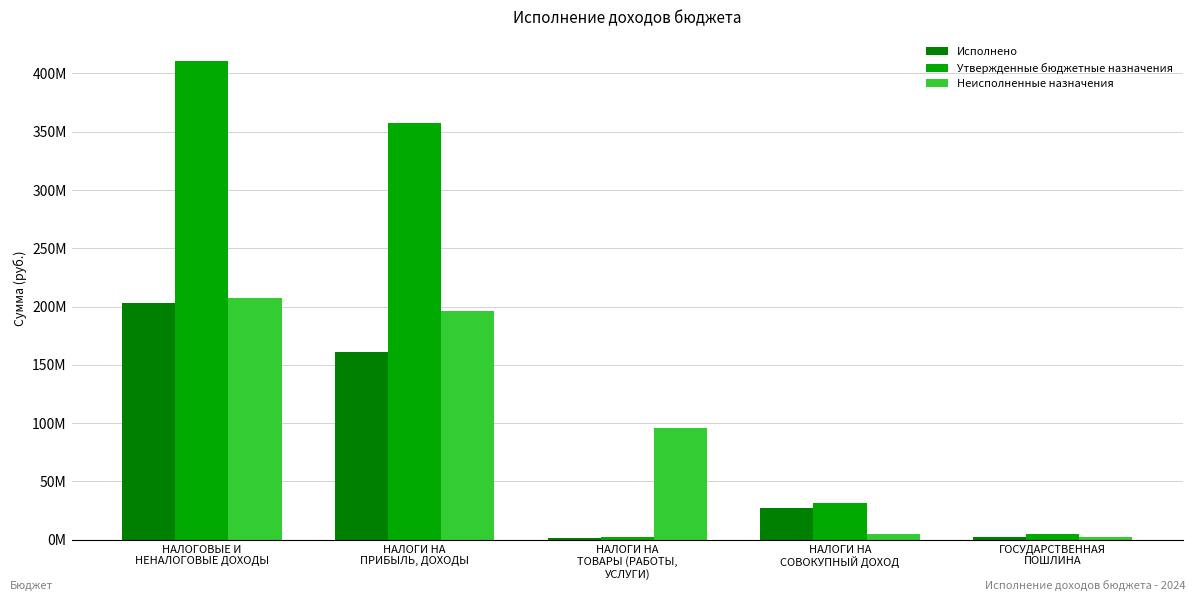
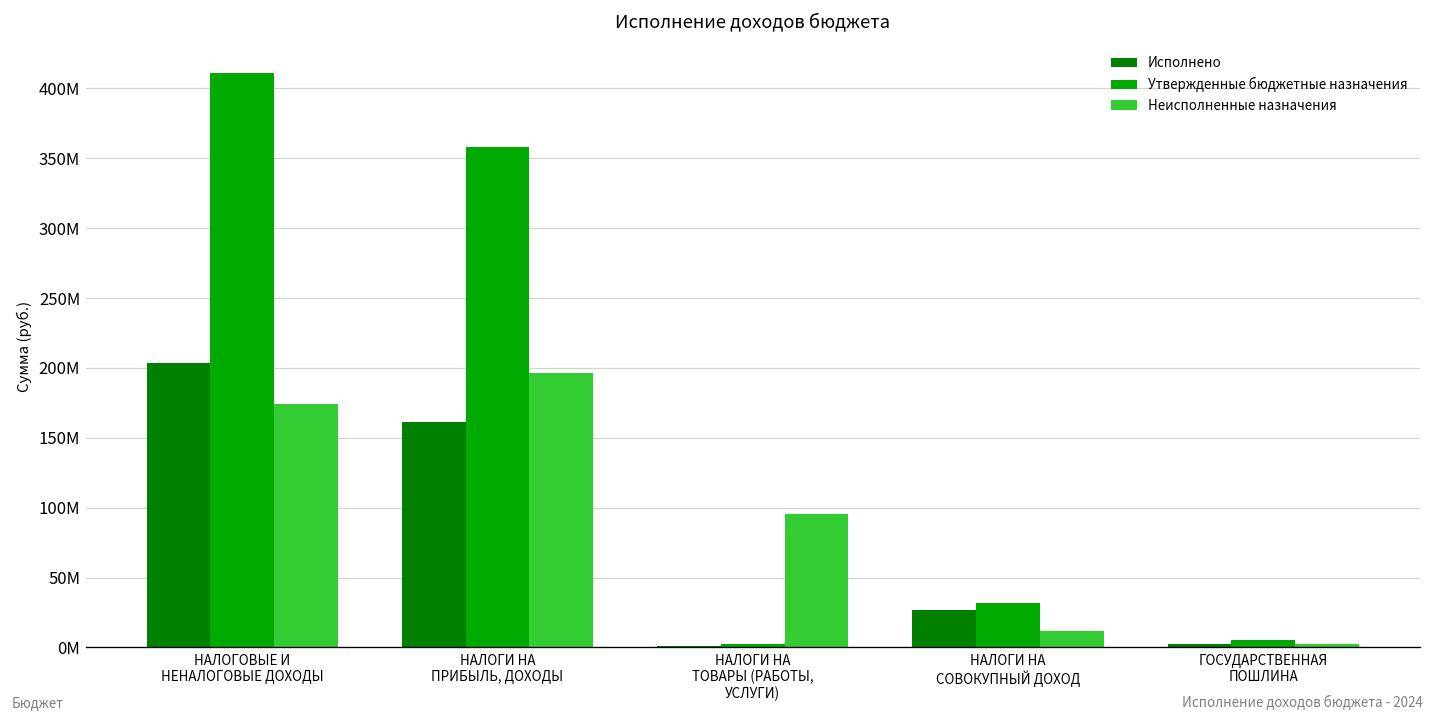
Неисполненные назначения, НАЛОГОВЫЕ И НЕНАЛОГОВЫЕ ДОХОДЫ: 208000000 -> 174000000
Неисполненные назначения, НАЛОГИ НА СОВОКУПНЫЙ ДОХОД: 5000000 -> 12000000
